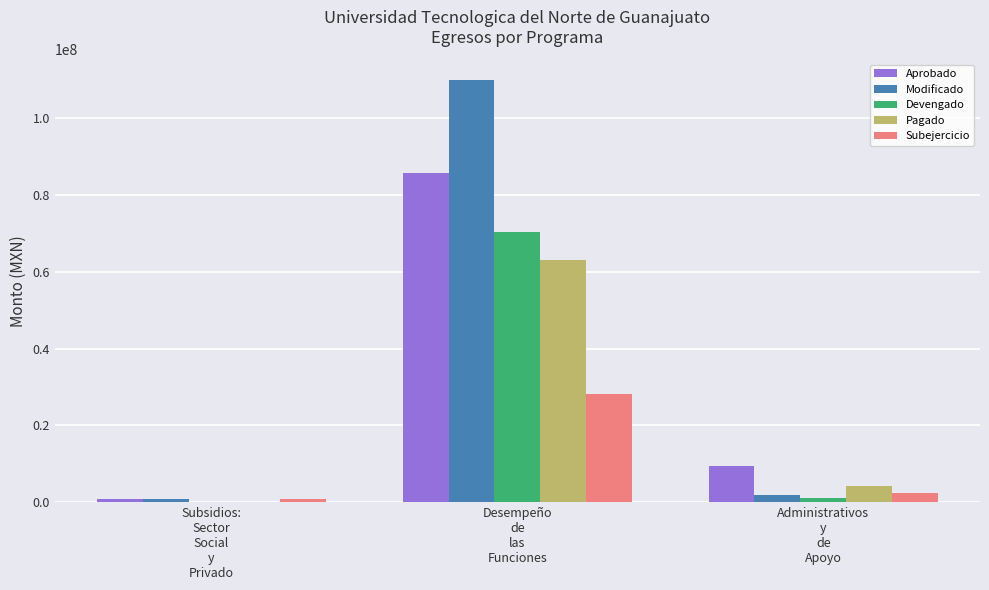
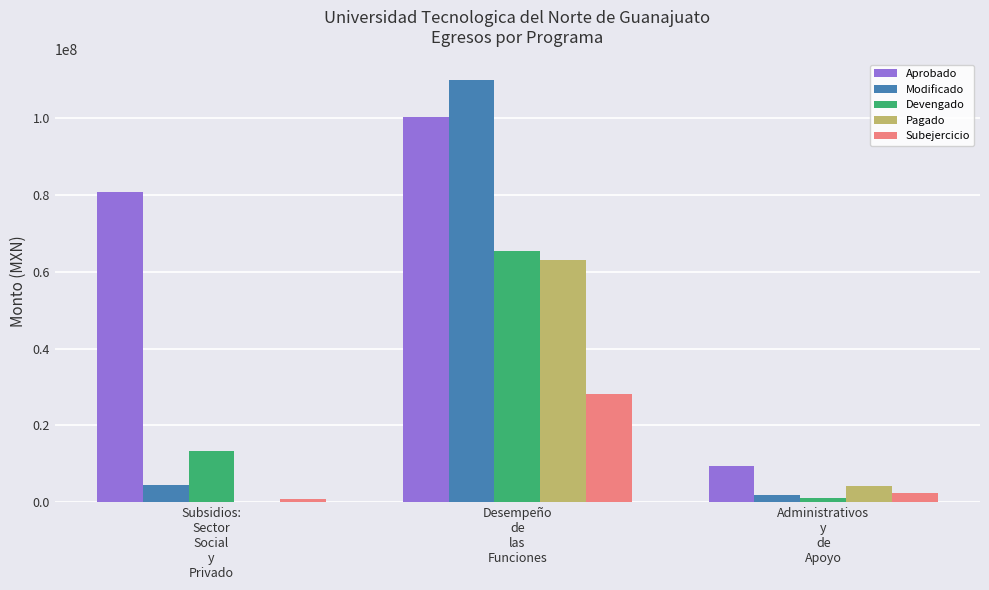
Aprobado, Subsidios: Sector Social y Privado: 1000000 -> 81000000
Modificado, Subsidios: Sector Social y Privado: 1000000 -> 4000000
Devengado, Subsidios: Sector Social y Privado: 0 -> 13000000
Aprobado, Desempeño de las Funciones: 86000000 -> 100000000
Devengado, Desempeño de las Funciones: 70000000 -> 65000000
